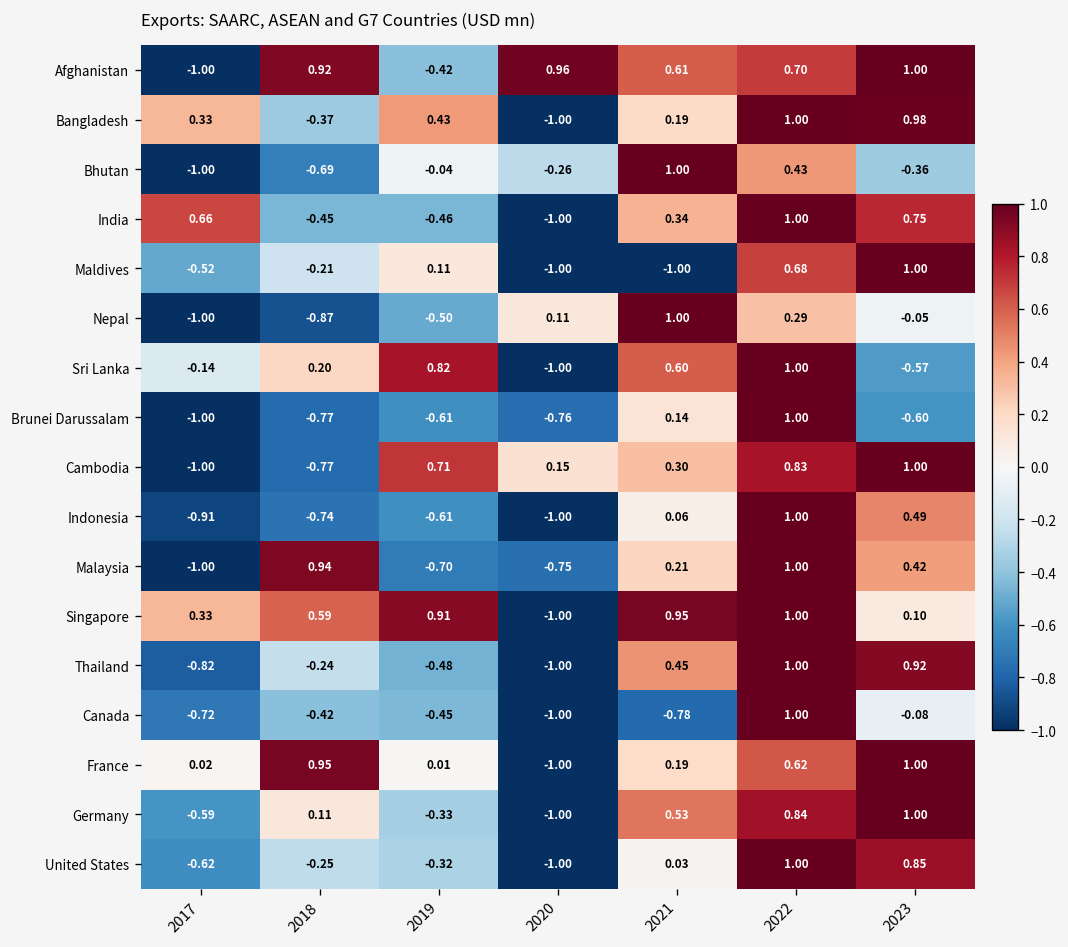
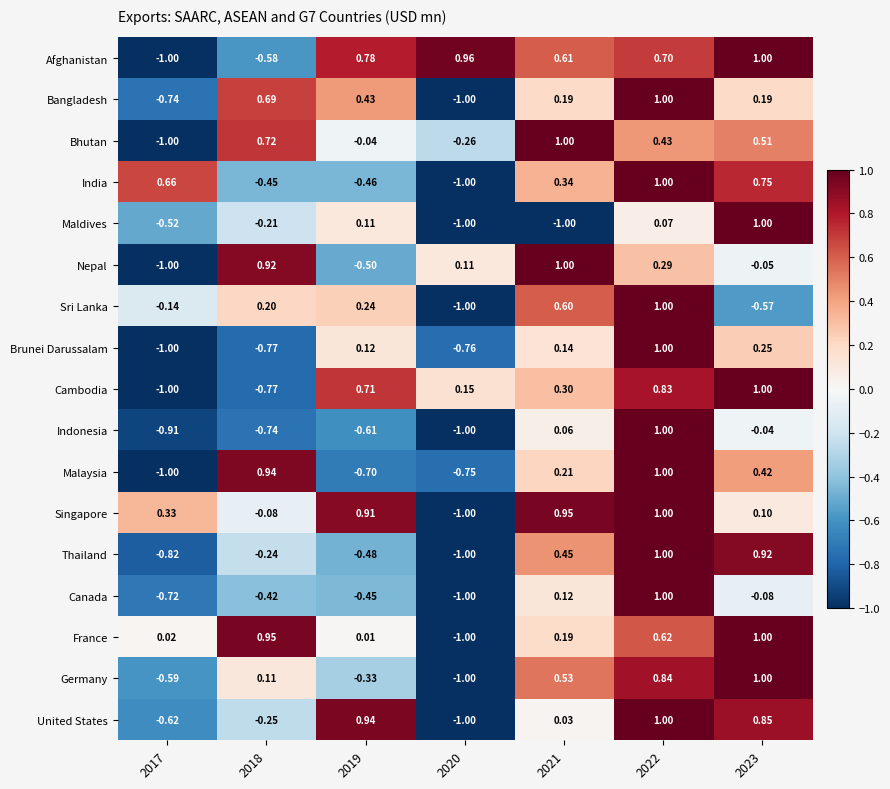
Afghanistan, 2018: 0.92 -> -0.58
Afghanistan, 2019: -0.42 -> 0.78
Bangladesh, 2017: 0.33 -> -0.74
Bangladesh, 2018: -0.37 -> 0.69
Bangladesh, 2023: 0.98 -> 0.19
Bhutan, 2018: -0.69 -> 0.72
Bhutan, 2023: -0.36 -> 0.51
Maldives, 2022: 0.68 -> 0.07
Nepal, 2018: -0.87 -> 0.92
Sri Lanka, 2019: 0.82 -> 0.24
Brunei Darussalam, 2019: -0.61 -> 0.12
Brunei Darussalam, 2023: -0.60 -> 0.25
Indonesia, 2023: 0.49 -> -0.04
Singapore, 2018: 0.59 -> -0.08
Canada, 2021: -0.78 -> 0.12
United States, 2019: -0.32 -> 0.94
